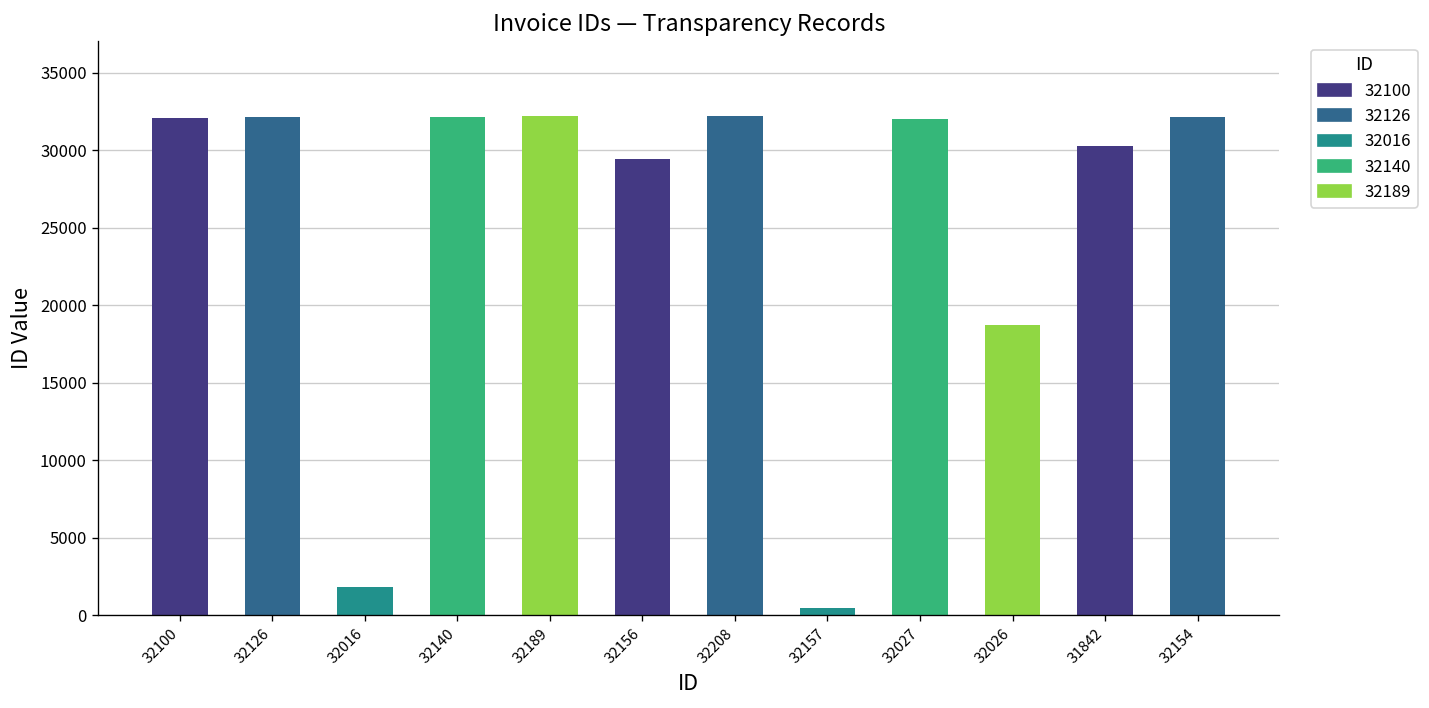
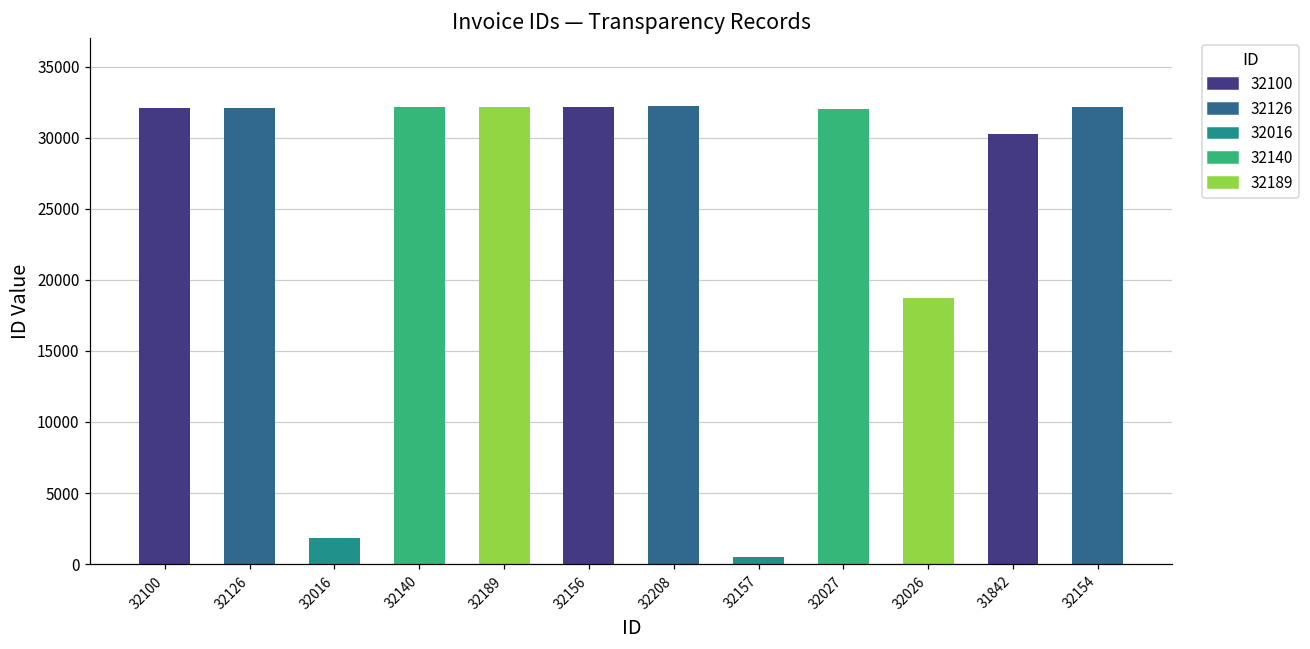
32156: 29500 -> 32200
